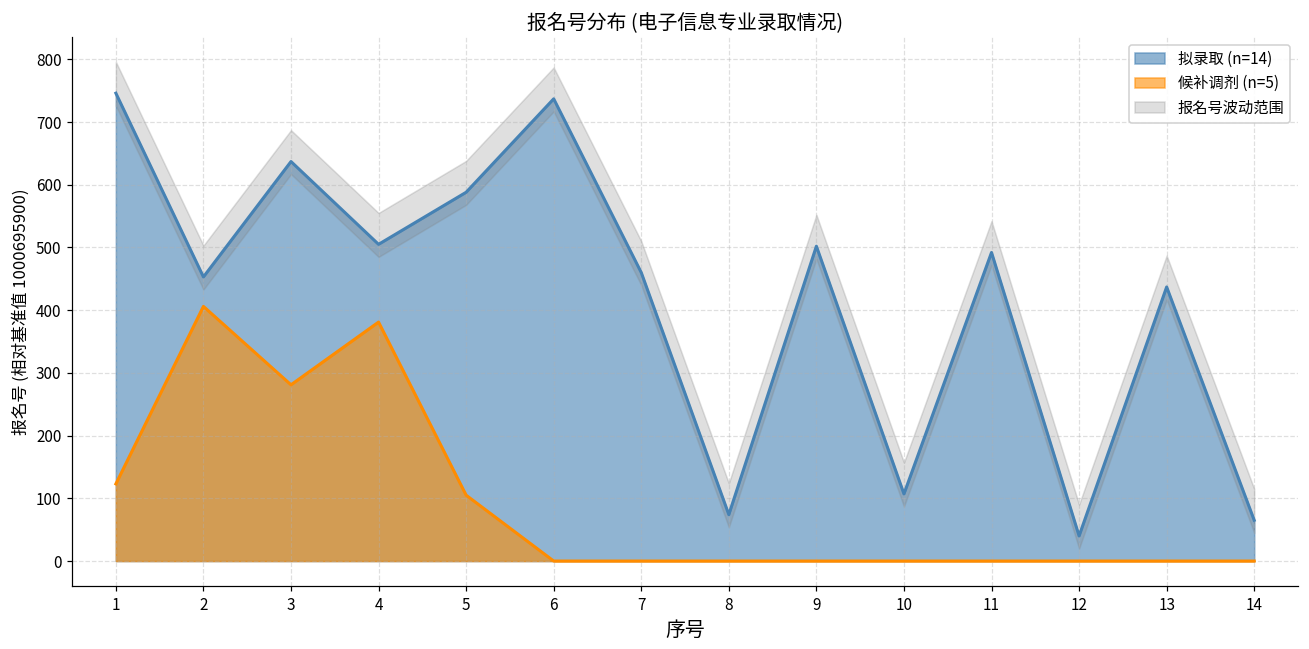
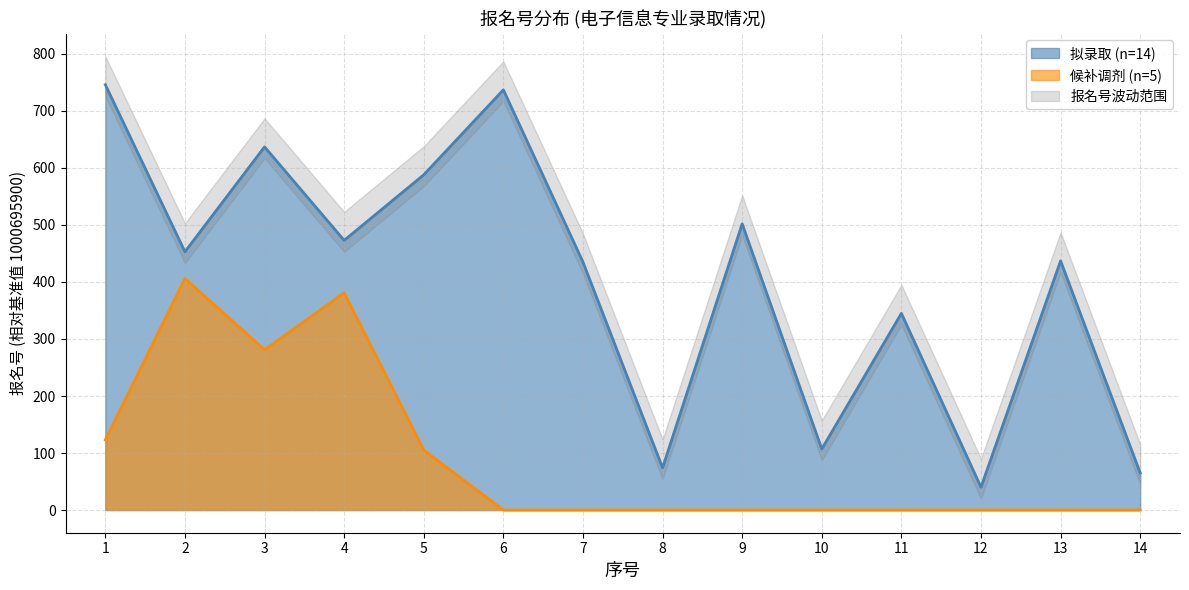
拟录取 (n=14), 4: 510 -> 470
拟录取 (n=14), 7: 460 -> 440
拟录取 (n=14), 11: 490 -> 350
